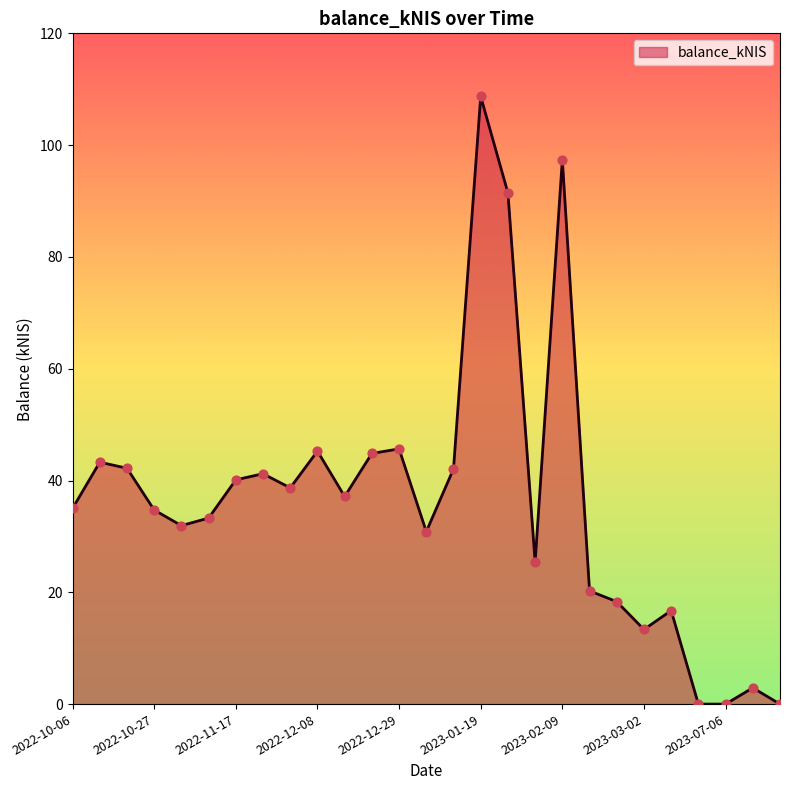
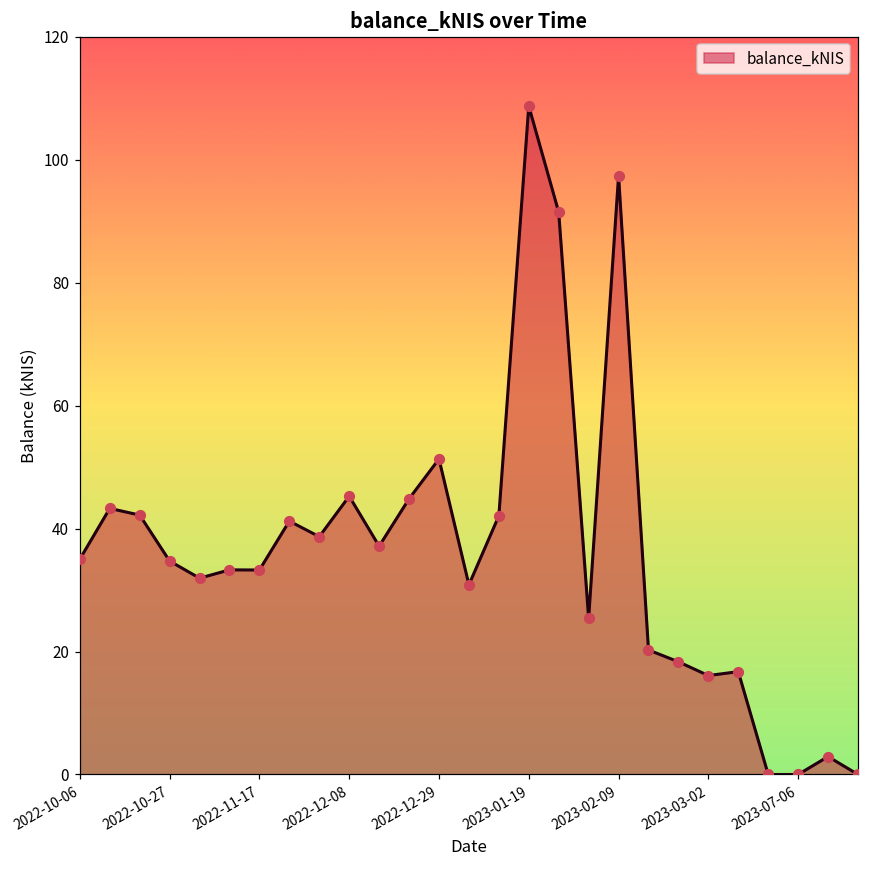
2022-11-17: 40 -> 33
2022-12-29: 46 -> 51
2023-03-02: 13 -> 16
